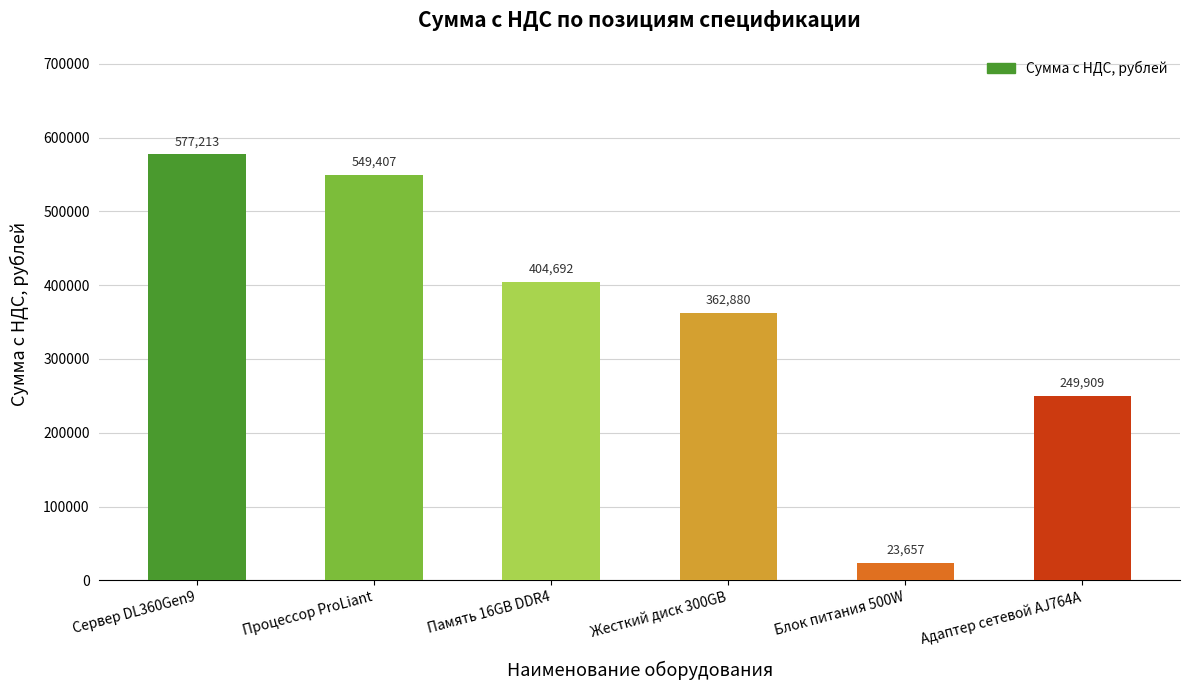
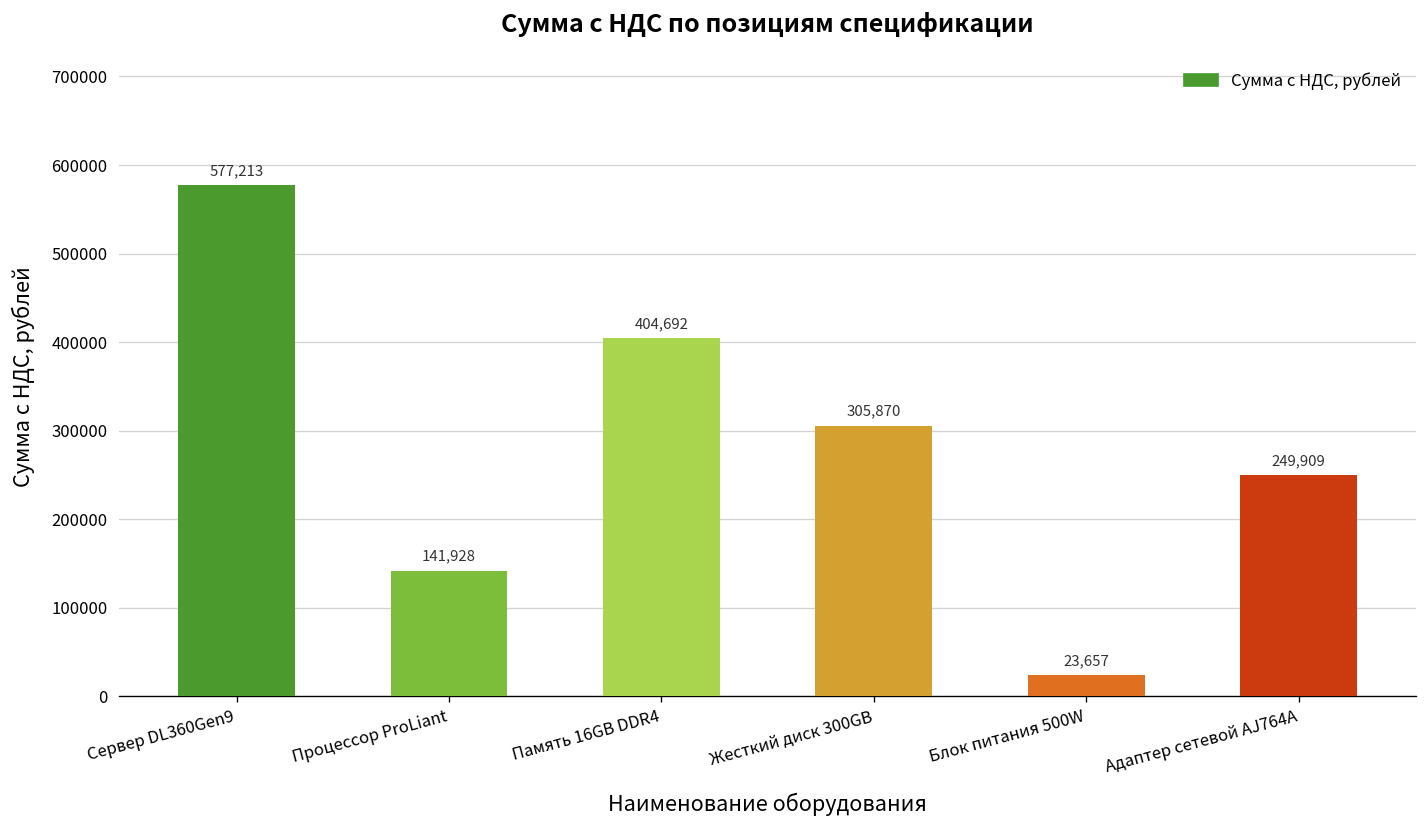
Процессор ProLiant: 549,407 -> 141,928
Жесткий диск 300GB: 362,880 -> 305,870
